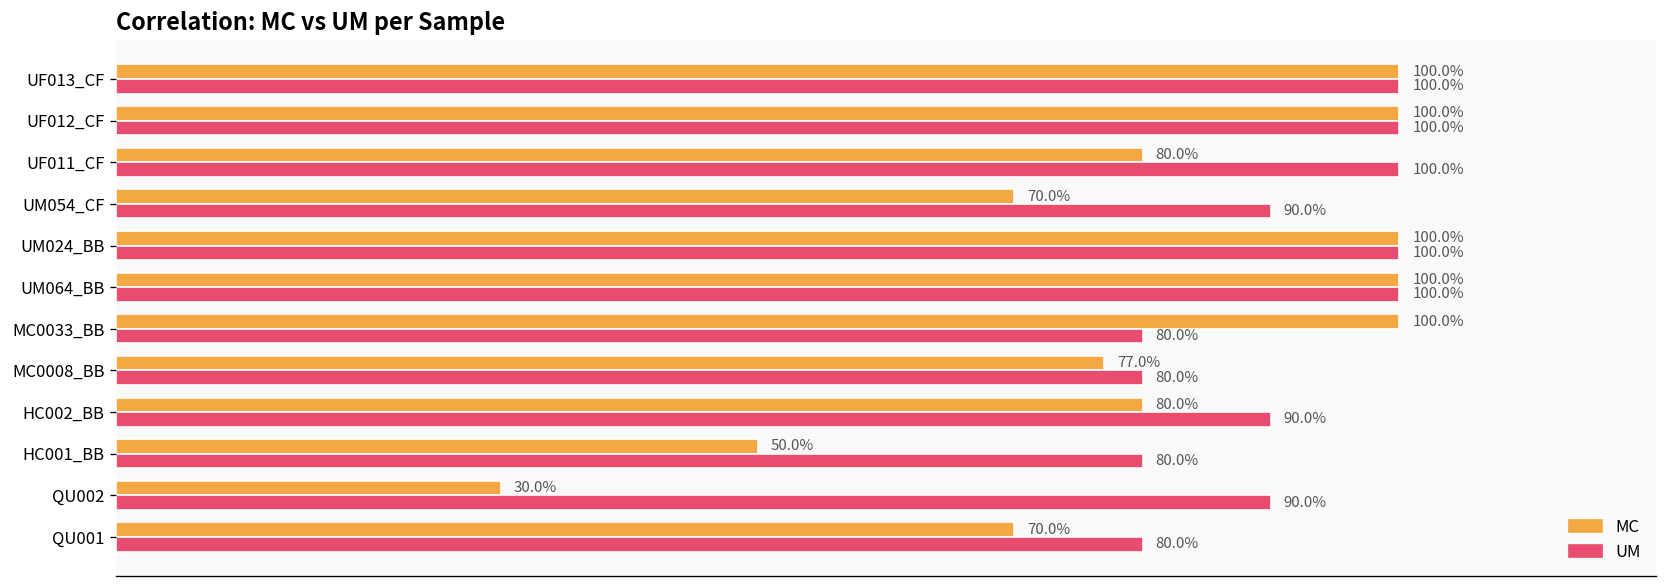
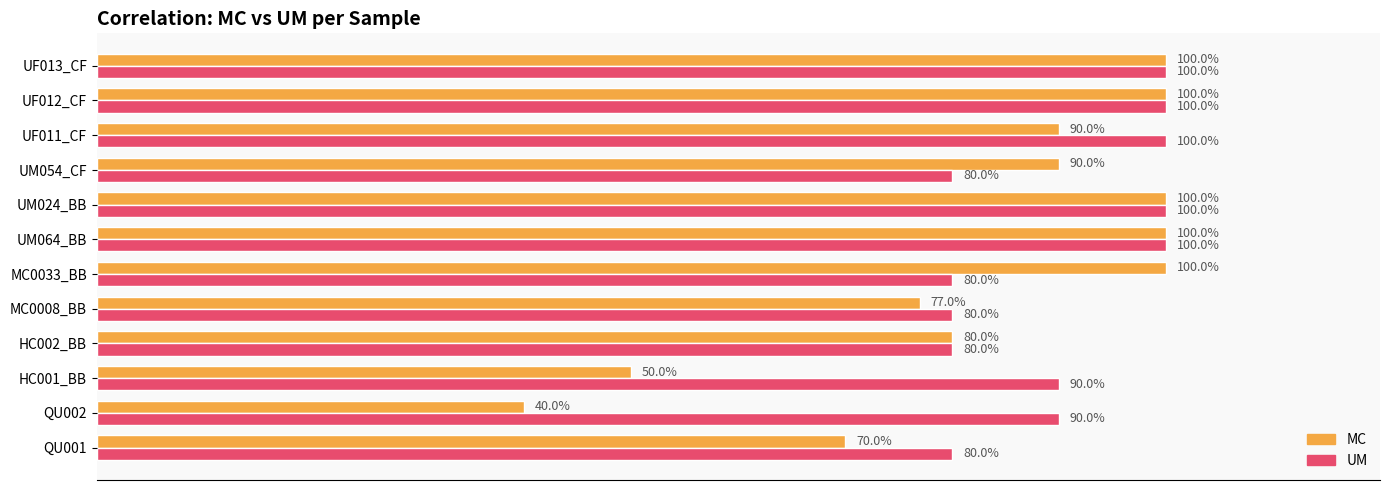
MC, UF011_CF: 80.0% -> 90.0%
MC, UM054_CF: 70.0% -> 90.0%
UM, UM054_CF: 90.0% -> 80.0%
UM, HC002_BB: 90.0% -> 80.0%
UM, HC001_BB: 80.0% -> 90.0%
MC, QU002: 30.0% -> 40.0%
